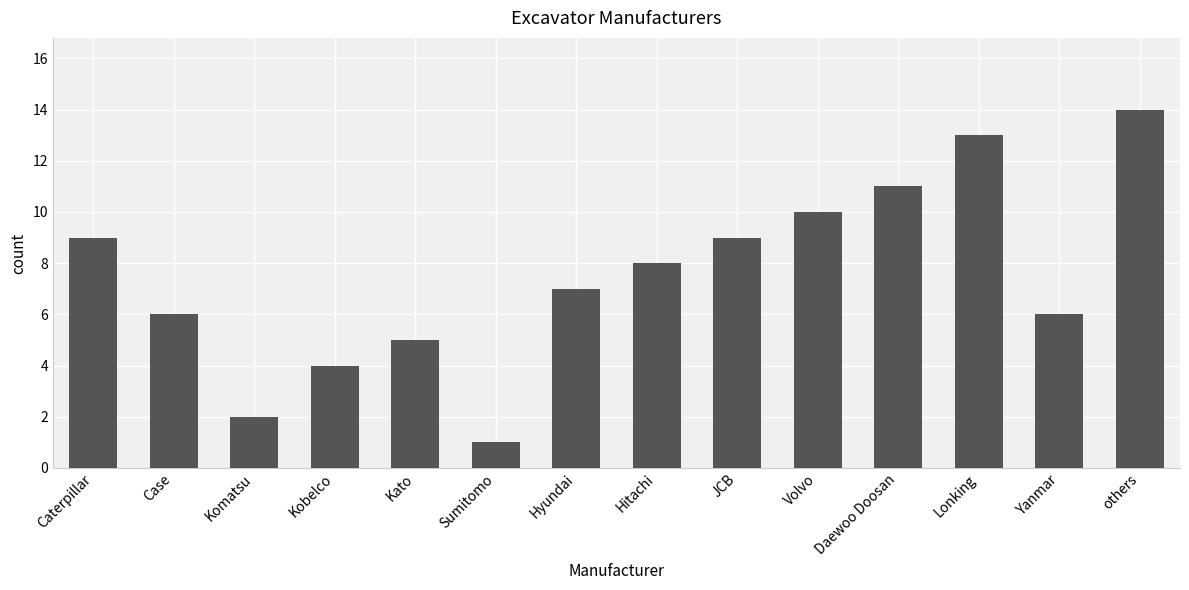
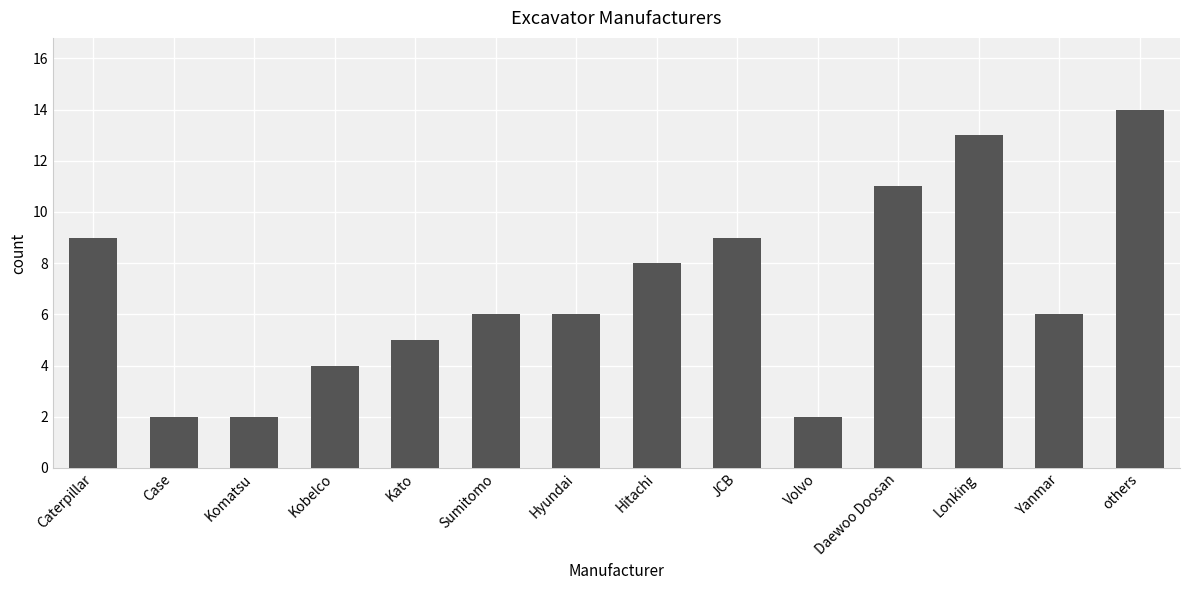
Case: 6 -> 2
Sumitomo: 1 -> 6
Hyundai: 7 -> 6
Volvo: 10 -> 2
